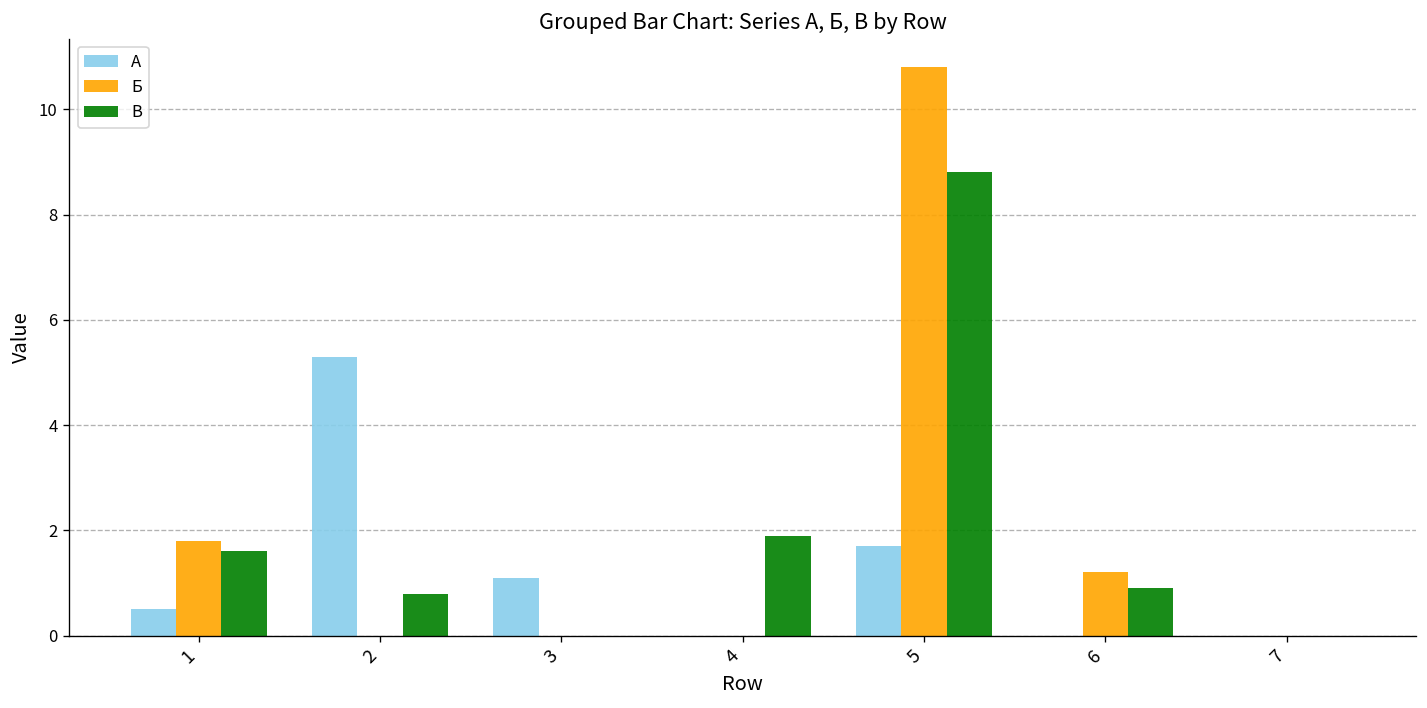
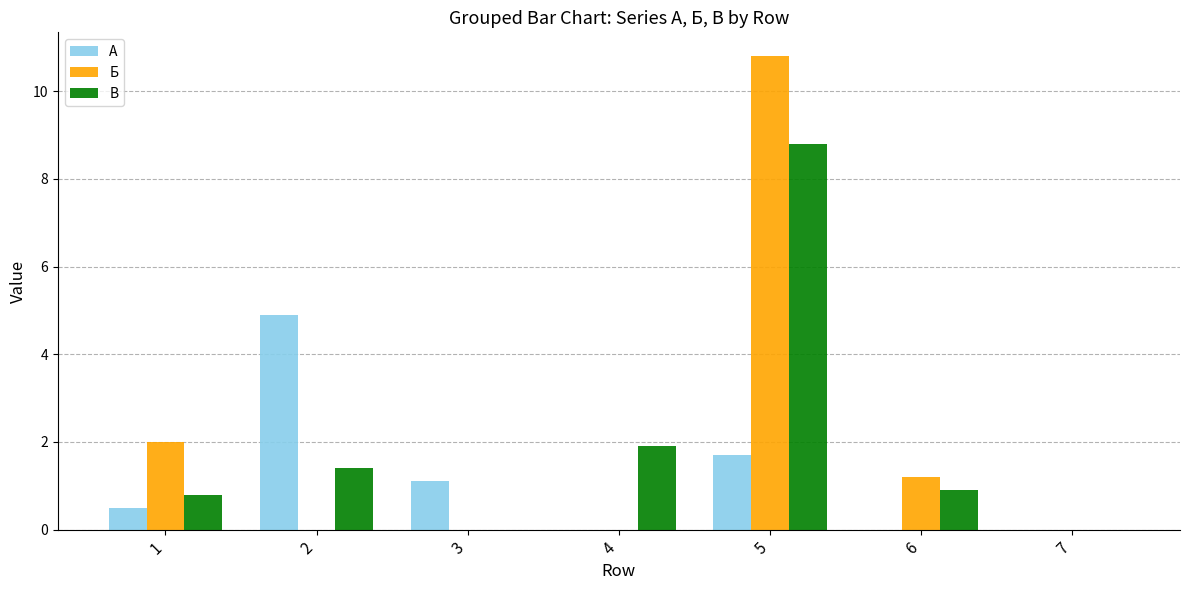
Б, 1: 1.8 -> 2.0
В, 1: 1.6 -> 0.8
А, 2: 5.3 -> 4.9
В, 2: 0.8 -> 1.4
